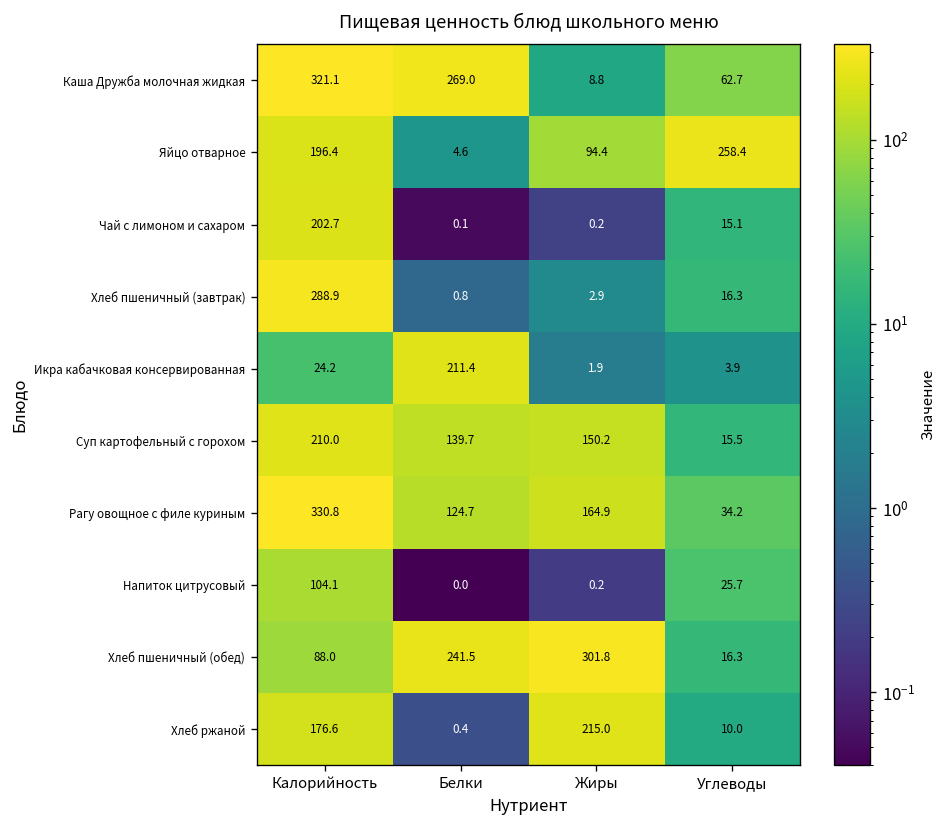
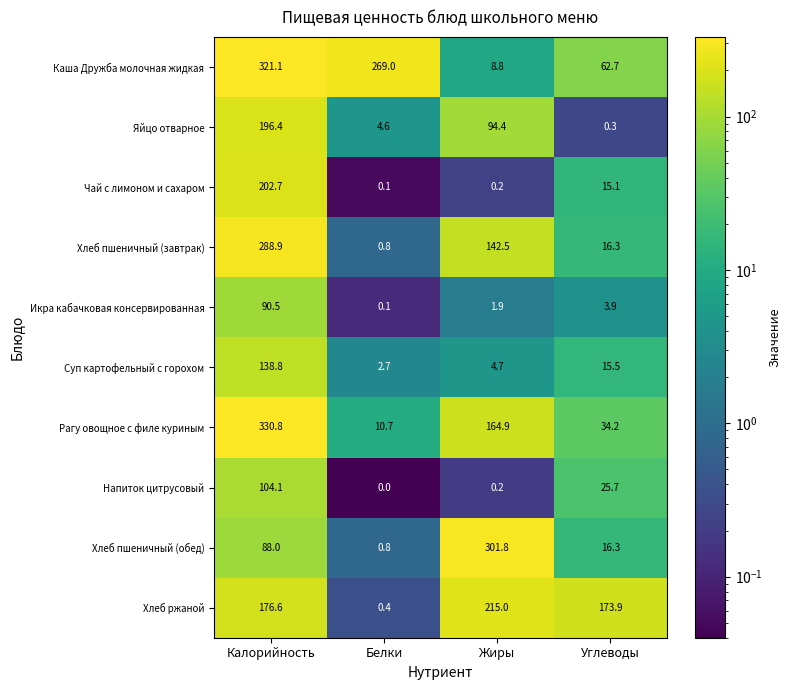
Яйцо отварное, Углеводы: 258.4 -> 0.3
Хлеб пшеничный (завтрак), Жиры: 2.9 -> 142.5
Икра кабачковая консервированная, Калорийность: 24.2 -> 90.5
Икра кабачковая консервированная, Белки: 211.4 -> 0.1
Суп картофельный с горохом, Калорийность: 210.0 -> 138.8
Суп картофельный с горохом, Белки: 139.7 -> 2.7
Суп картофельный с горохом, Жиры: 150.2 -> 4.7
Рагу овощное с филе куриным, Белки: 124.7 -> 10.7
Хлеб пшеничный (обед), Белки: 241.5 -> 0.8
Хлеб ржаной, Углеводы: 10.0 -> 173.9
